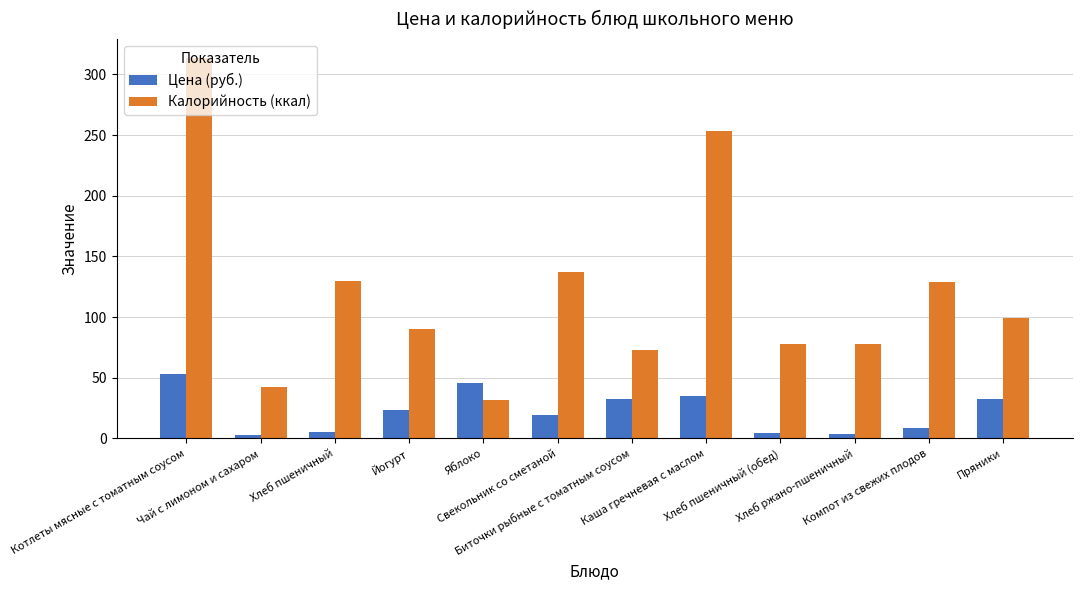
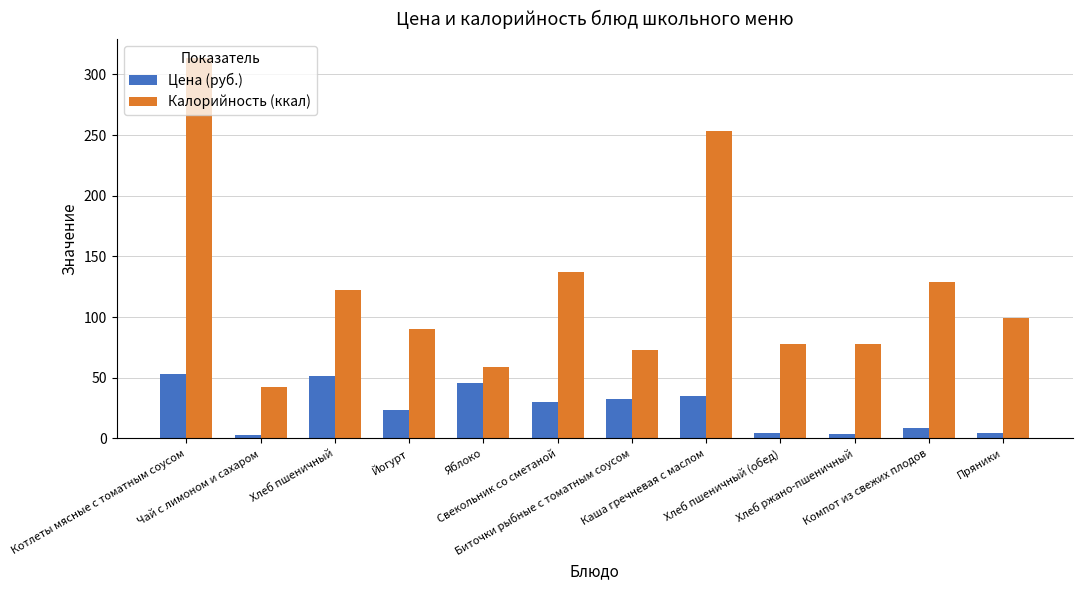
Цена (руб.), Хлеб пшеничный: 6 -> 52
Калорийность (ккал), Хлеб пшеничный: 130 -> 123
Калорийность (ккал), Яблоко: 32 -> 59
Цена (руб.), Свекольник со сметаной: 19 -> 30
Цена (руб.), Пряники: 33 -> 5
